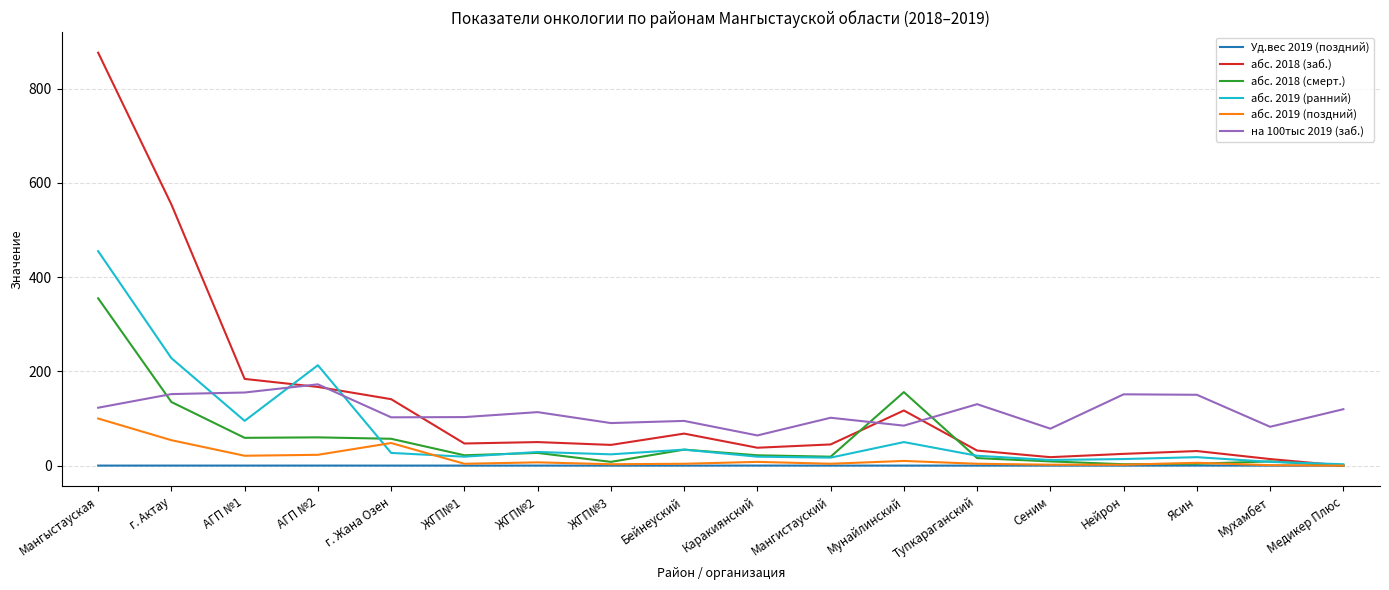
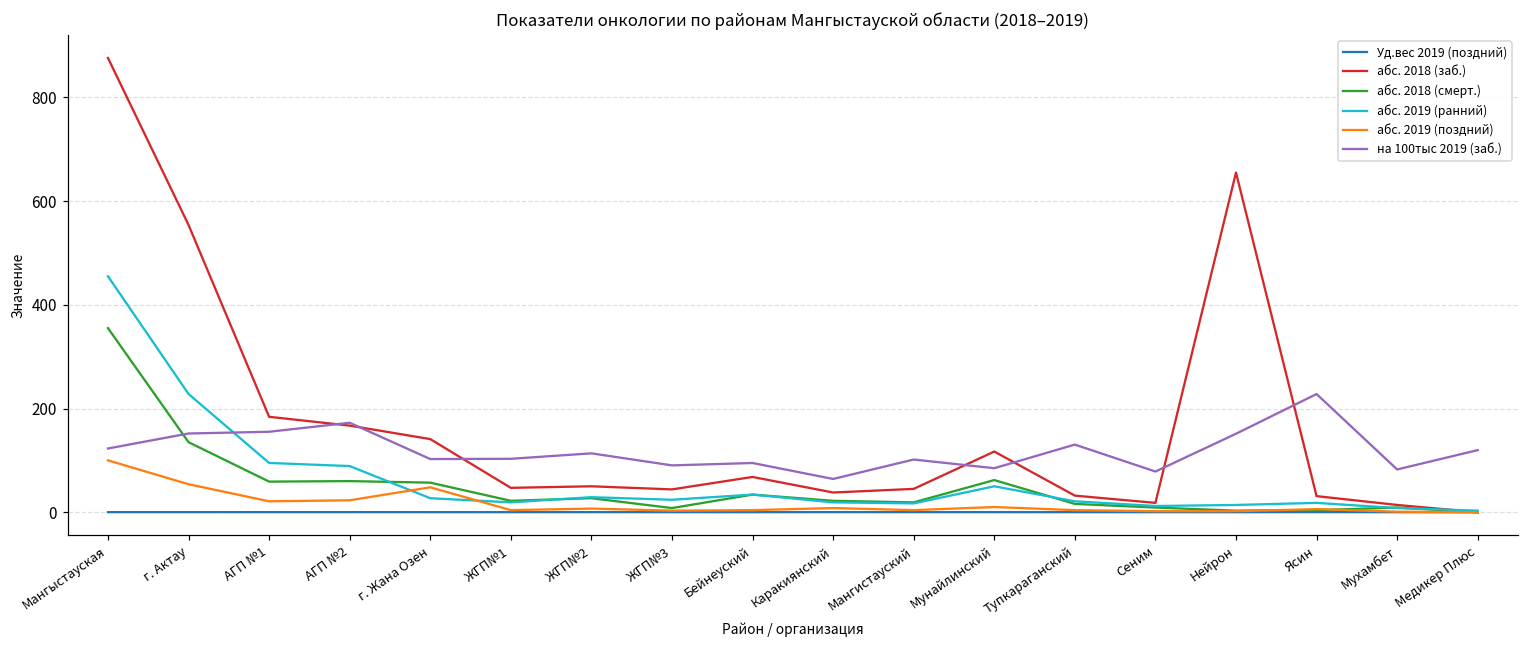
абс. 2019 (ранний), АГП №2: 210 -> 90
абс. 2018 (смерт.), Мунайлинский: 160 -> 60
абс. 2018 (заб.), Нейрон: 30 -> 660
на 100тыс 2019 (заб.), Ясин: 150 -> 230
